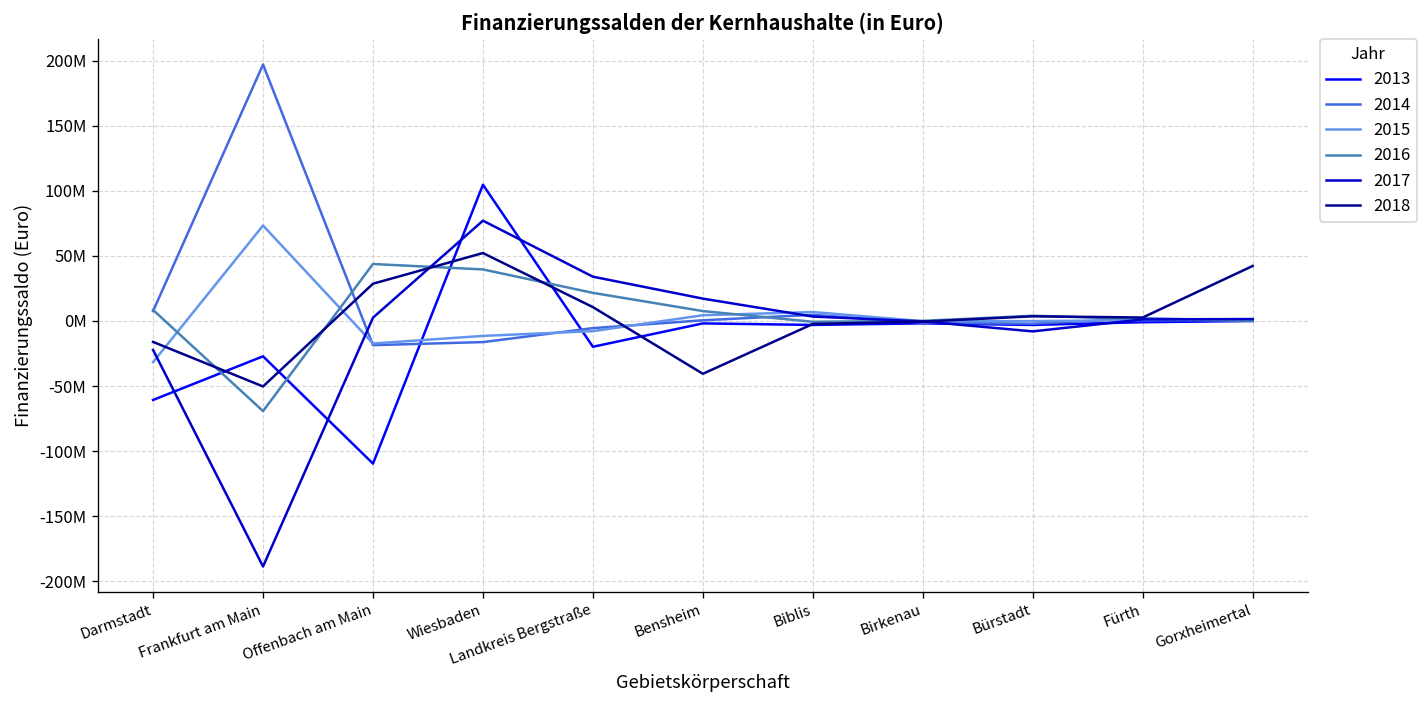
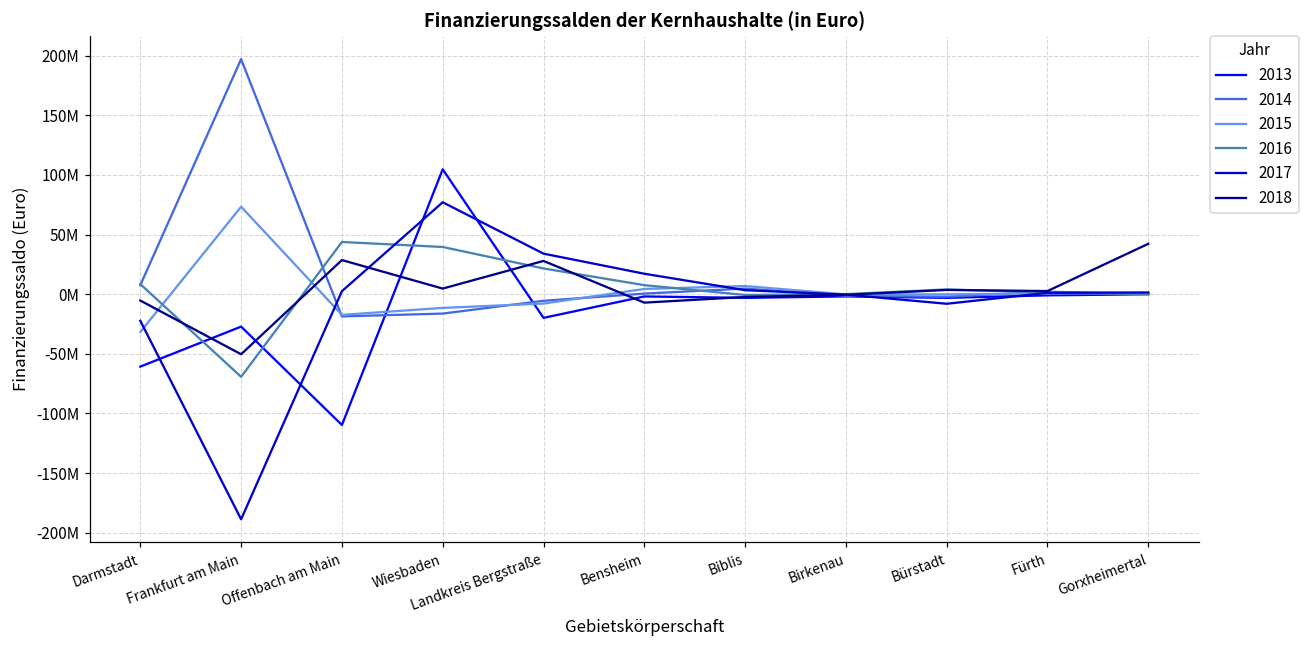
2018, Darmstadt: -16000000 -> -5000000
2018, Wiesbaden: 52000000 -> 5000000
2018, Landkreis Bergstraße: 11000000 -> 28000000
2018, Bensheim: -41000000 -> -7000000
